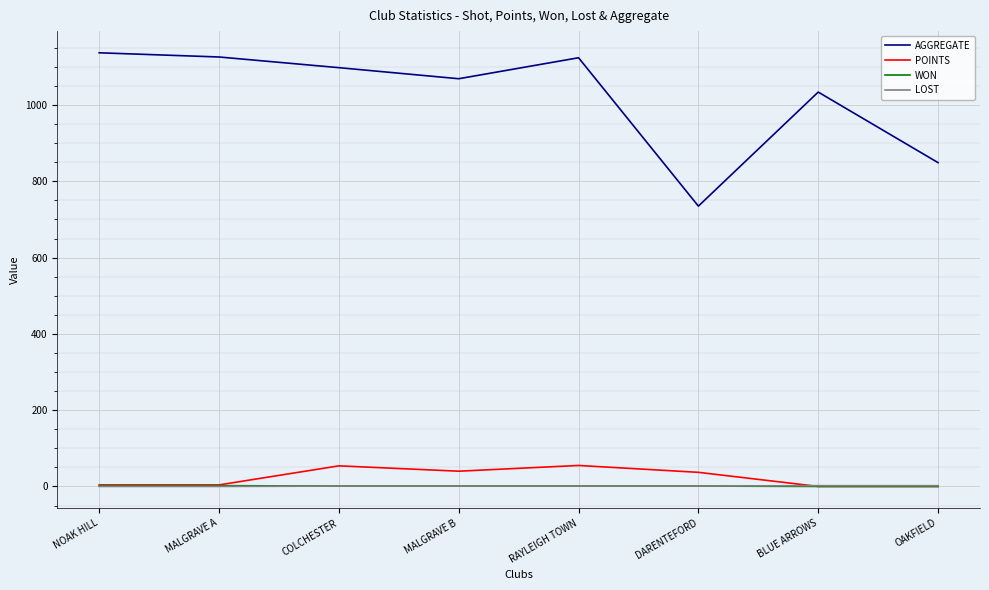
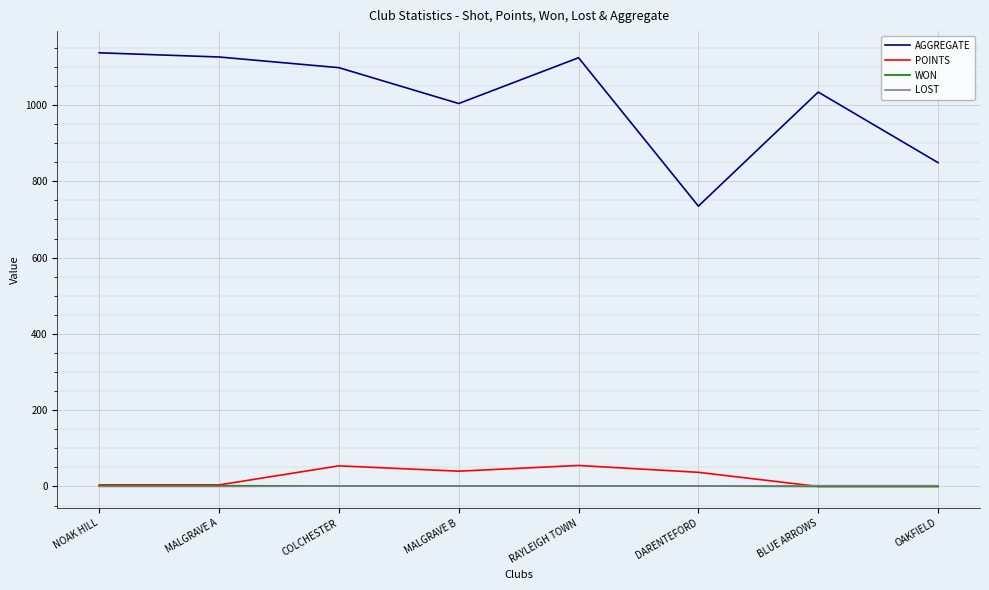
AGGREGATE, MALGRAVE B: 1070 -> 1000
